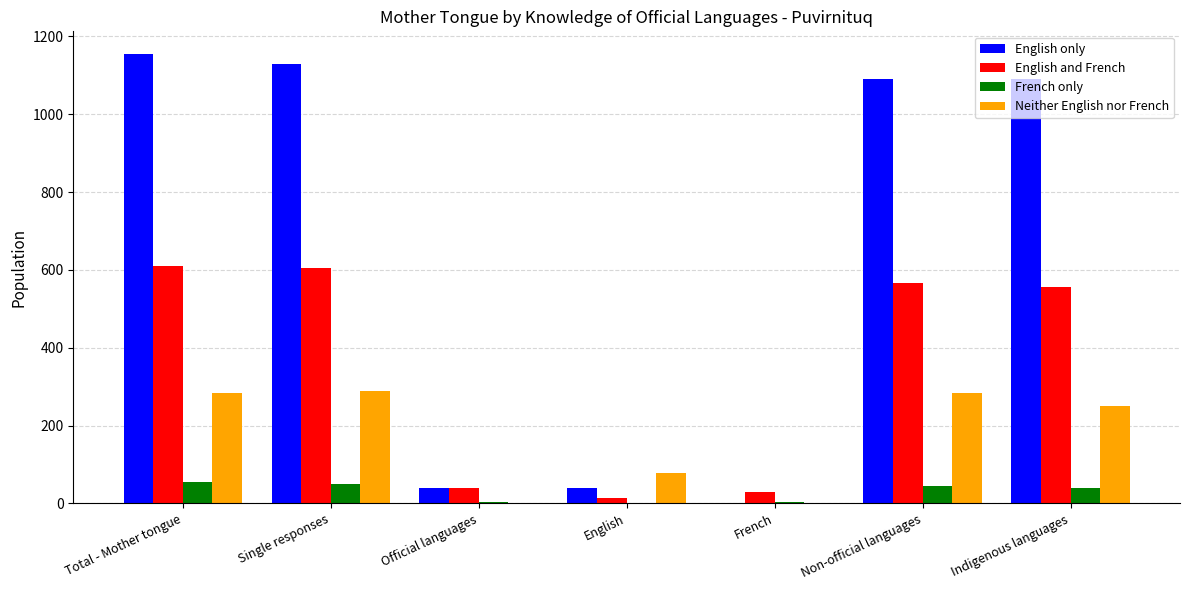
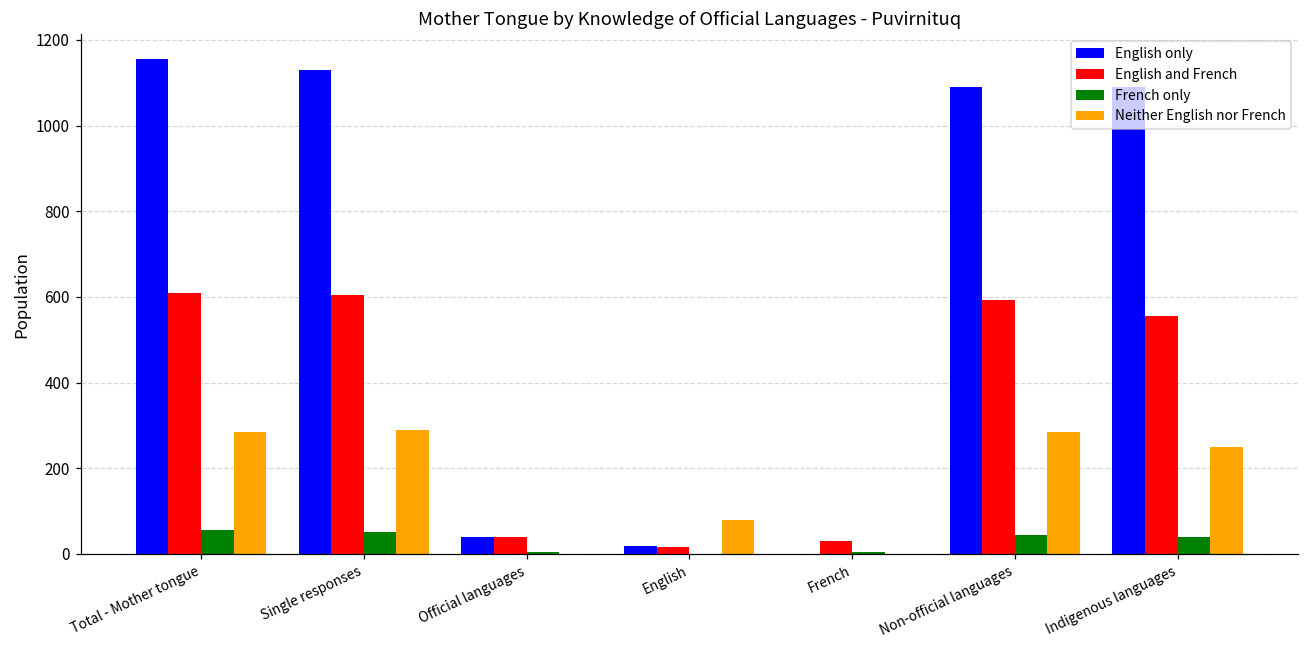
English only, English: 40 -> 20
English and French, Non-official languages: 570 -> 590
